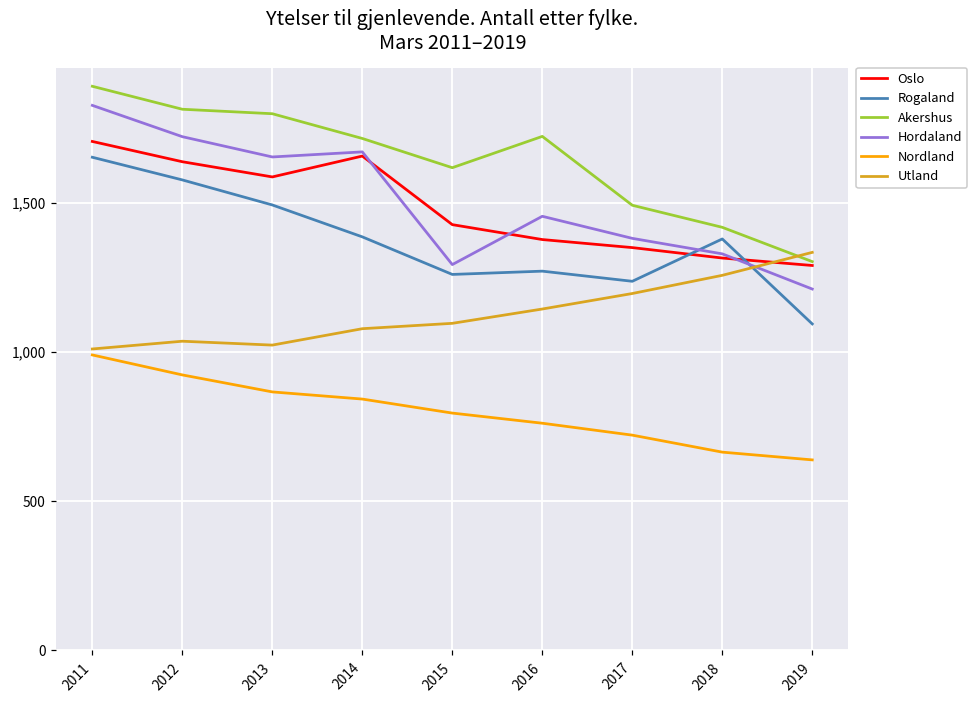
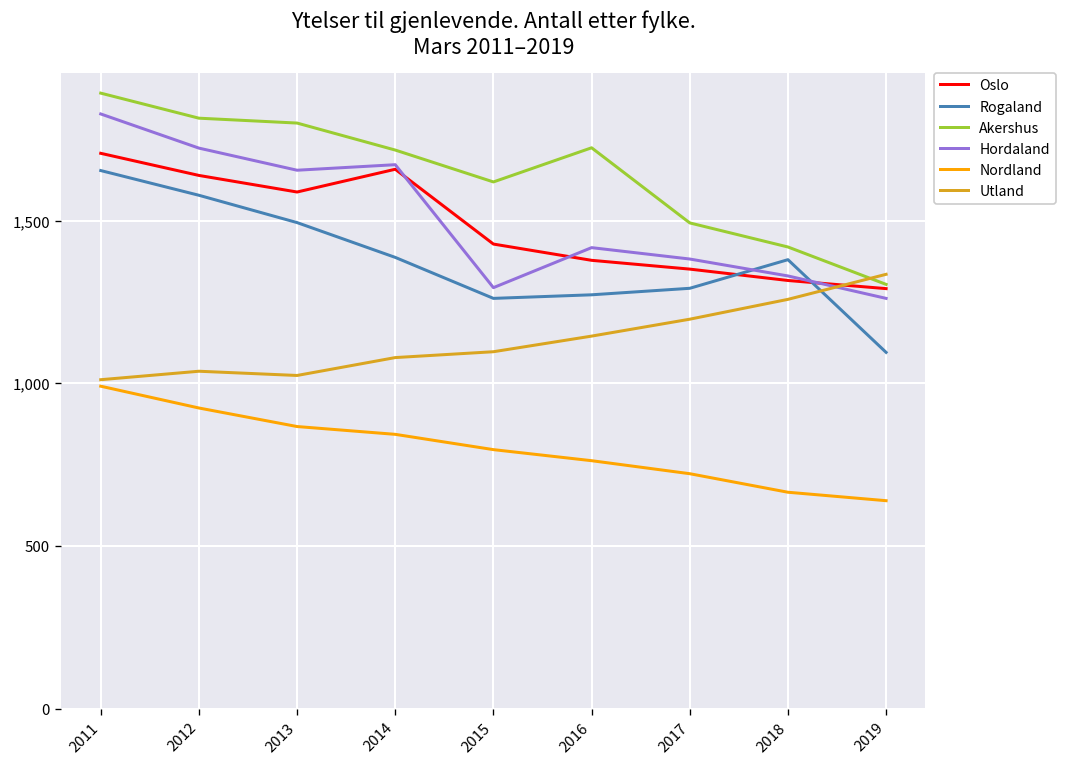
Hordaland, 2016: 1,460 -> 1,420
Rogaland, 2017: 1,240 -> 1,290
Hordaland, 2019: 1,210 -> 1,260
